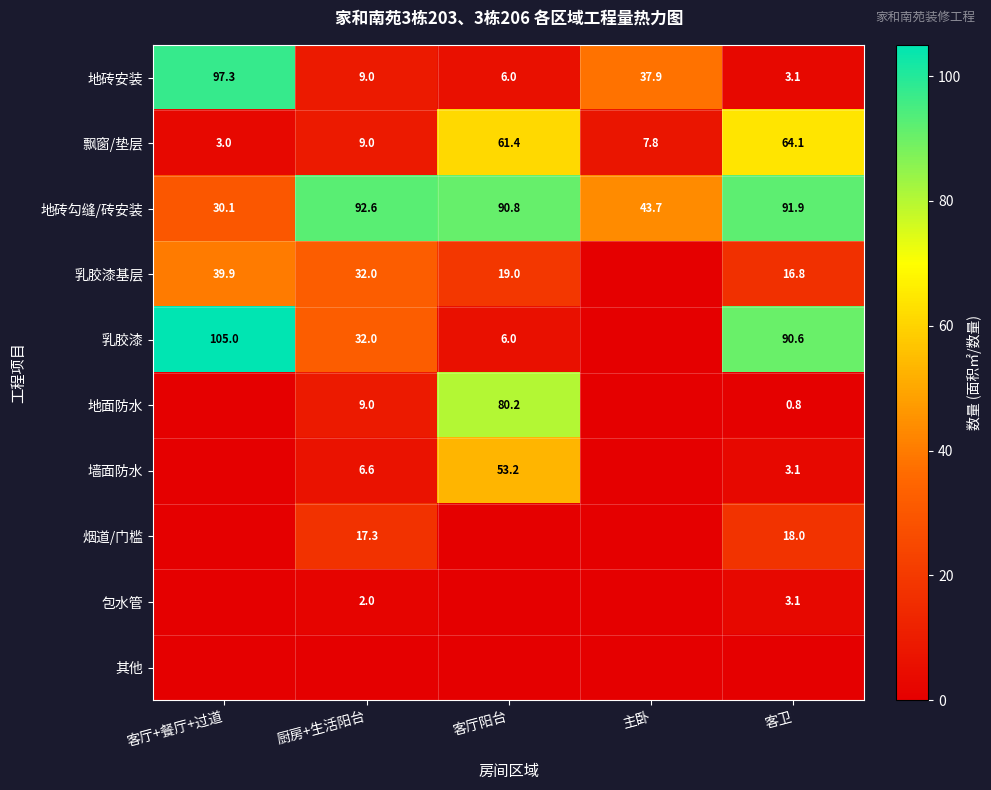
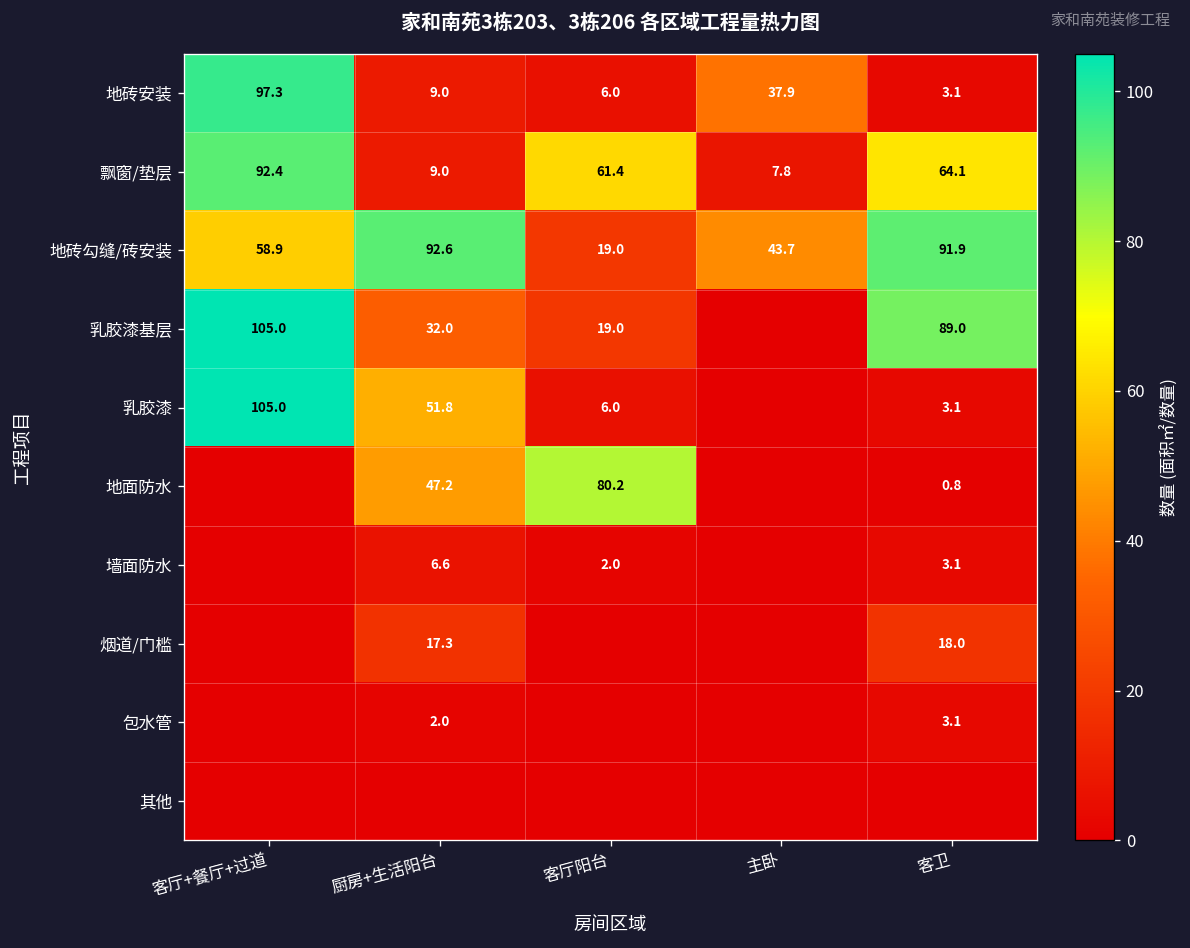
飘窗/垫层, 客厅+餐厅+过道: 3.0 -> 92.4
地砖勾缝/砖安装, 客厅+餐厅+过道: 30.1 -> 58.9
地砖勾缝/砖安装, 客厅阳台: 90.8 -> 19.0
乳胶漆基层, 客厅+餐厅+过道: 39.9 -> 105.0
乳胶漆基层, 客卫: 16.8 -> 89.0
乳胶漆, 厨房+生活阳台: 32.0 -> 51.8
乳胶漆, 客卫: 90.6 -> 3.1
地面防水, 厨房+生活阳台: 9.0 -> 47.2
墙面防水, 客厅阳台: 53.2 -> 2.0
